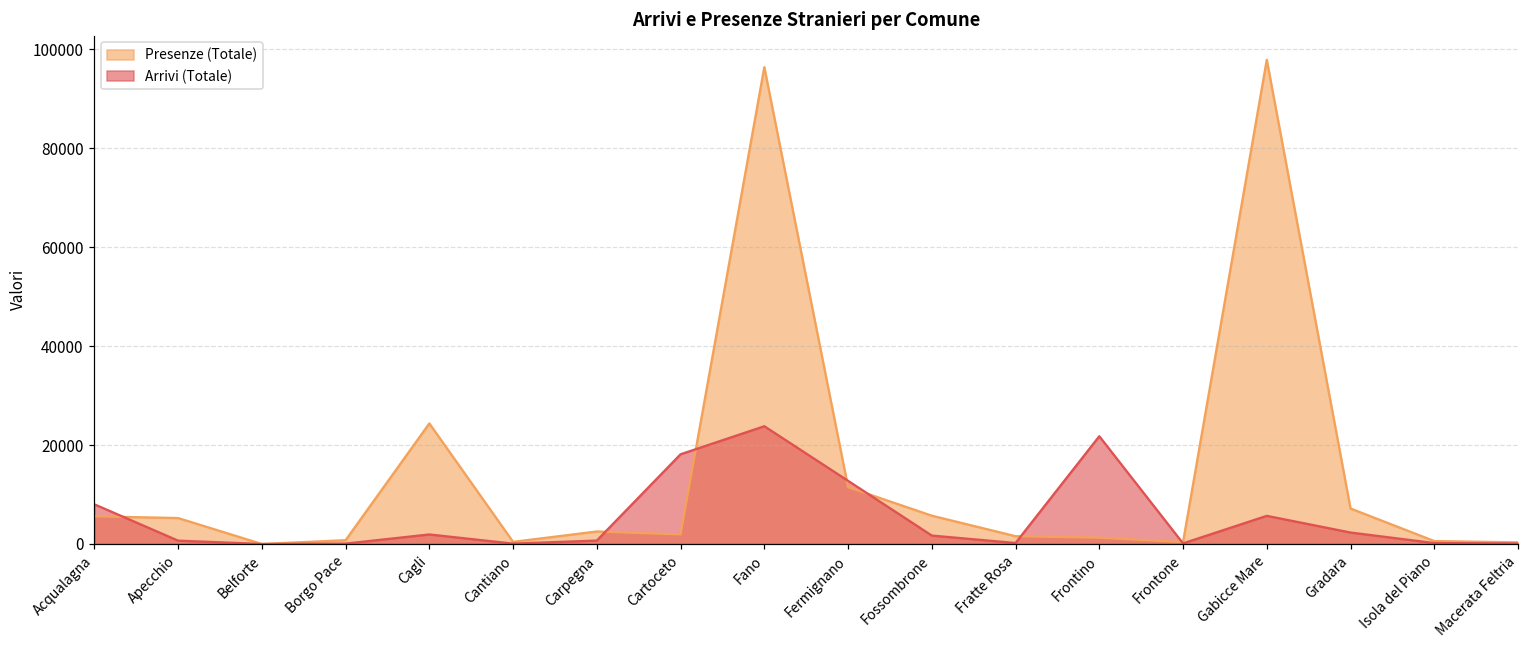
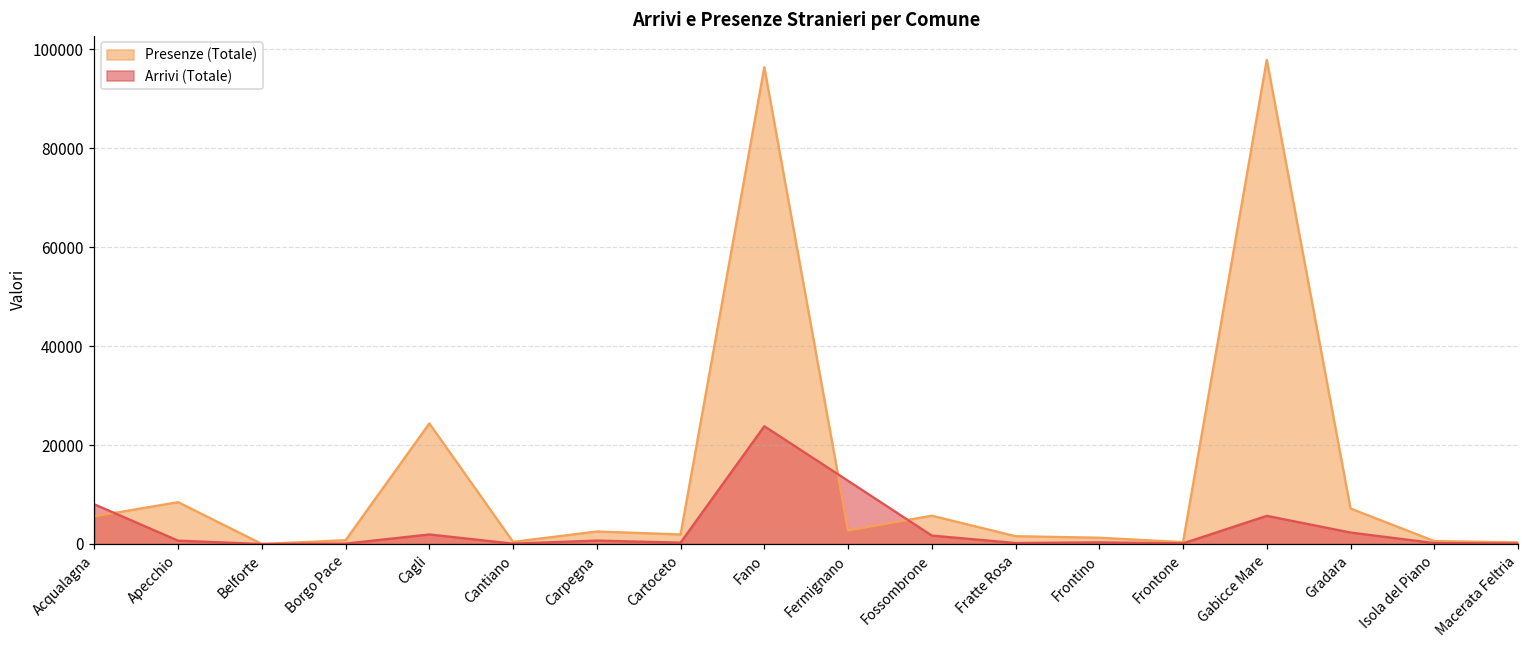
Presenze (Totale), Apecchio: 5000 -> 8000
Arrivi (Totale), Cartoceto: 18000 -> 0
Presenze (Totale), Fermignano: 11000 -> 3000
Arrivi (Totale), Frontino: 22000 -> 0
